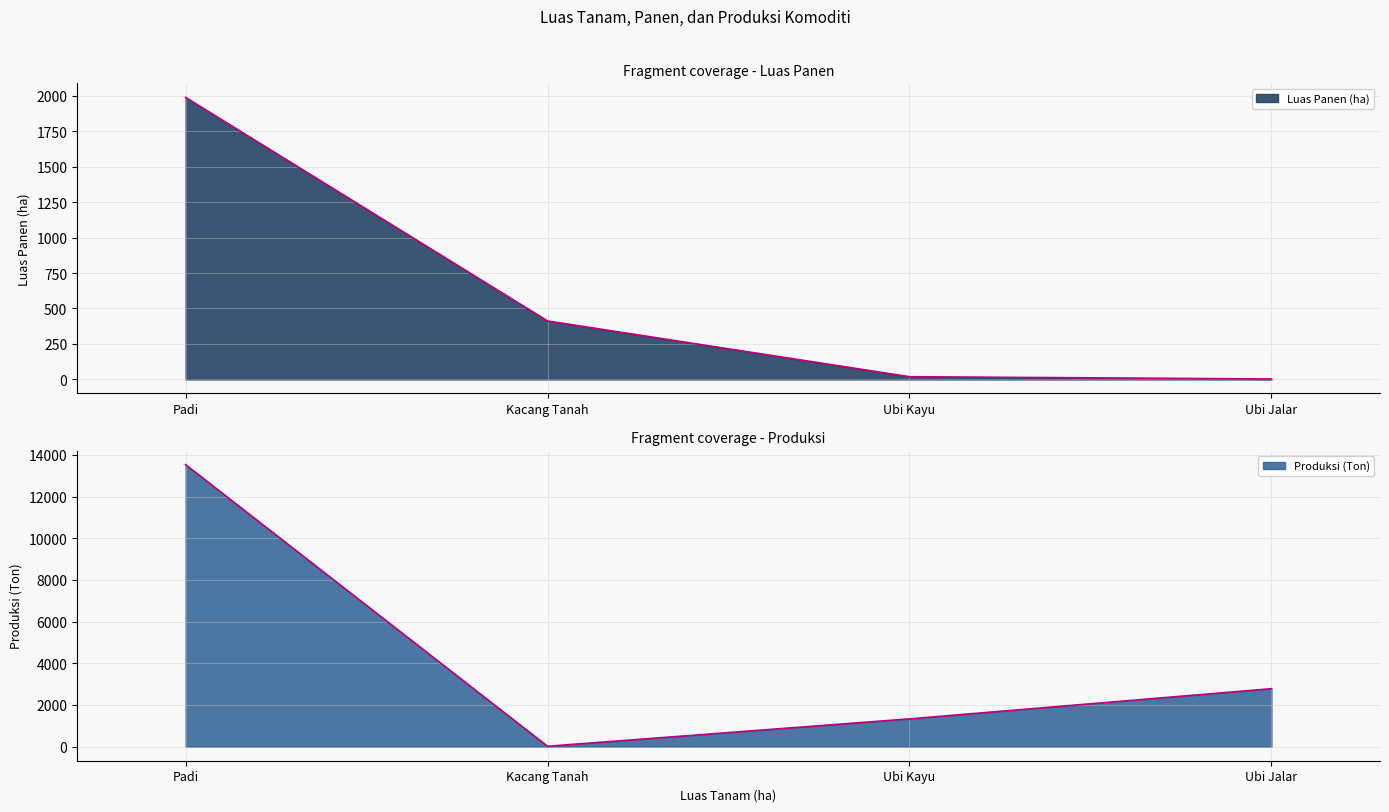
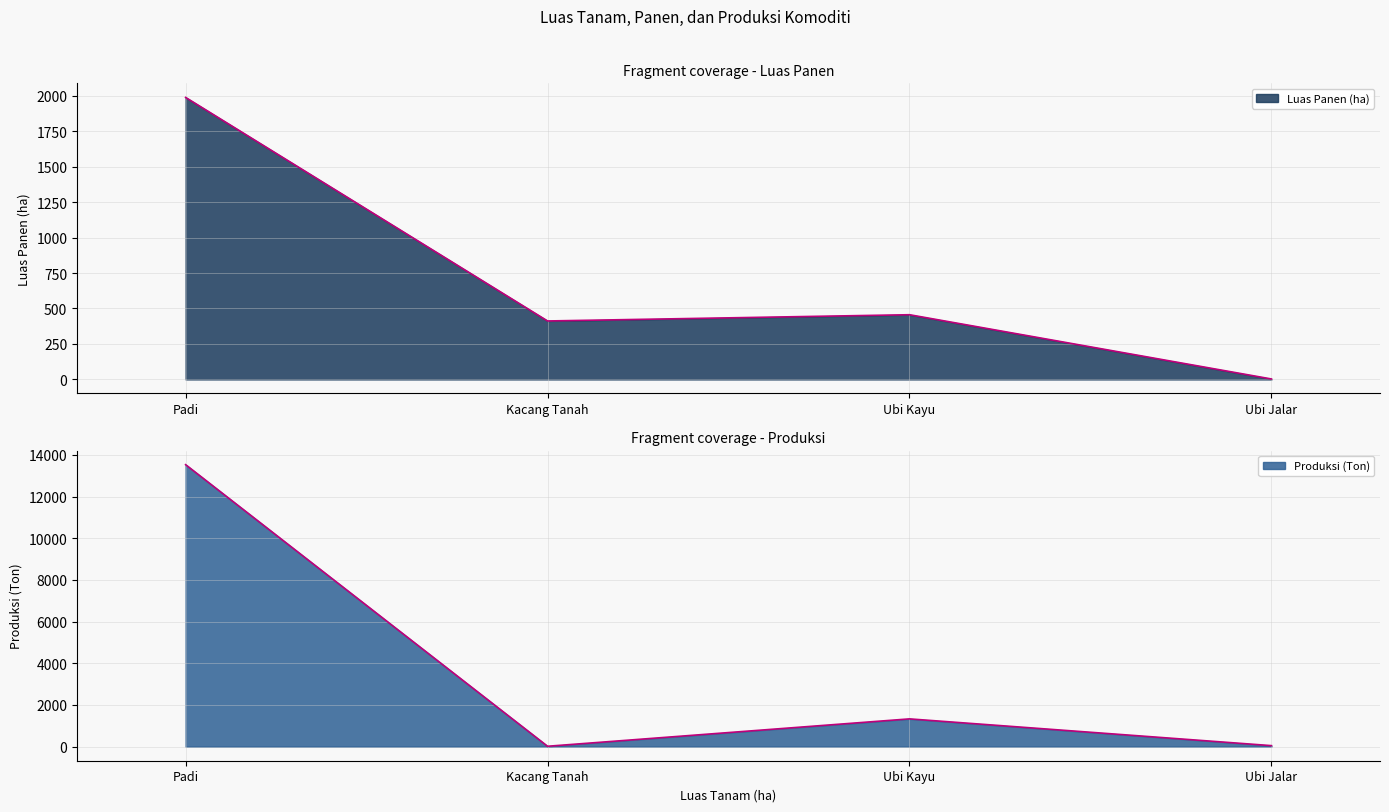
Fragment coverage - Luas Panen, Ubi Kayu: 20 -> 460
Fragment coverage - Produksi, Ubi Jalar: 2800 -> 0
